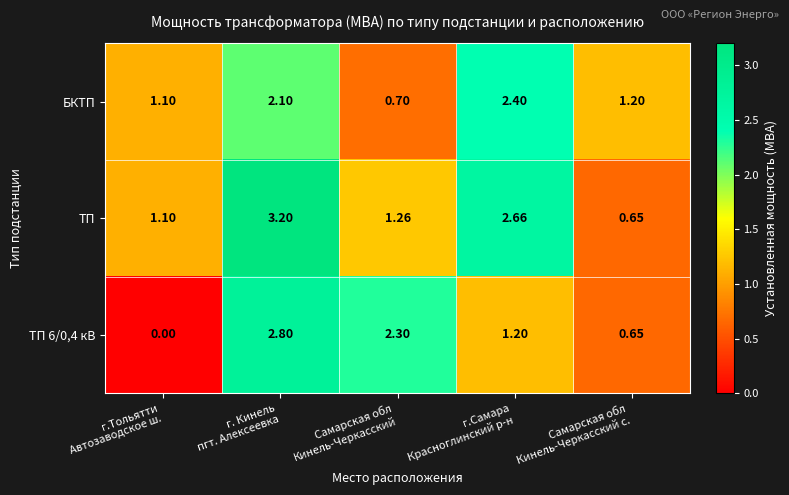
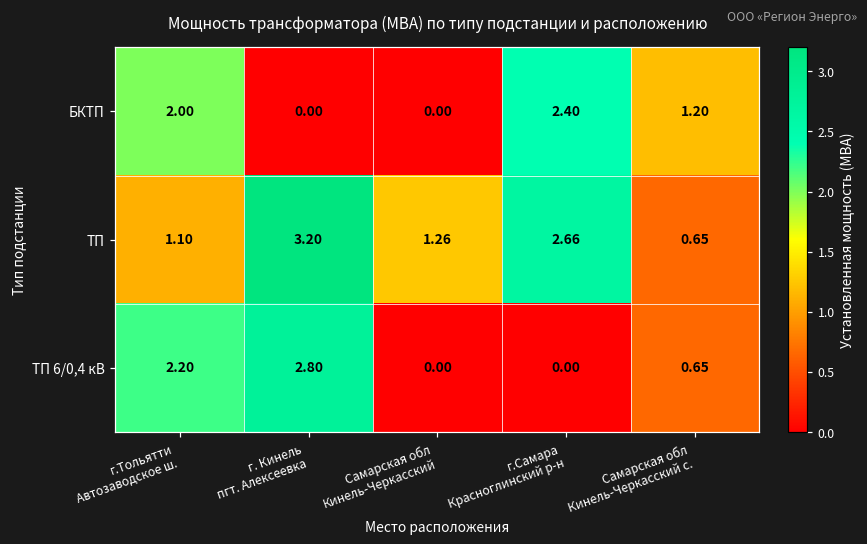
БКТП, г.Тольятти Автозаводское ш.: 1.10 -> 2.00
БКТП, г. Кинель пгт. Алексеевка: 2.10 -> 0.00
БКТП, Самарская обл Кинель-Черкасский: 0.70 -> 0.00
ТП 6/0,4 кВ, г.Тольятти Автозаводское ш.: 0.00 -> 2.20
ТП 6/0,4 кВ, Самарская обл Кинель-Черкасский: 2.30 -> 0.00
ТП 6/0,4 кВ, г.Самара Красноглинский р-н: 1.20 -> 0.00
